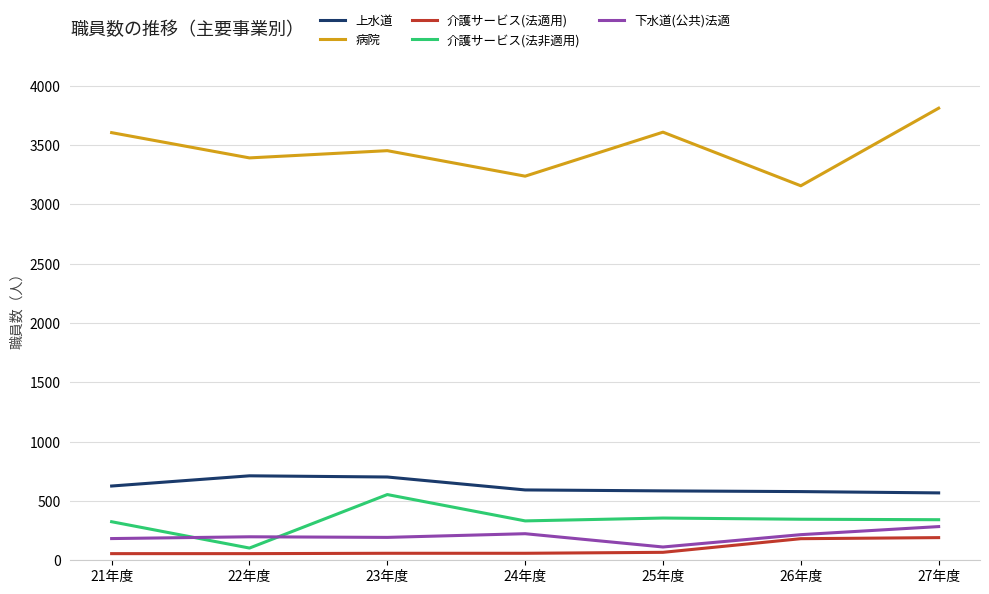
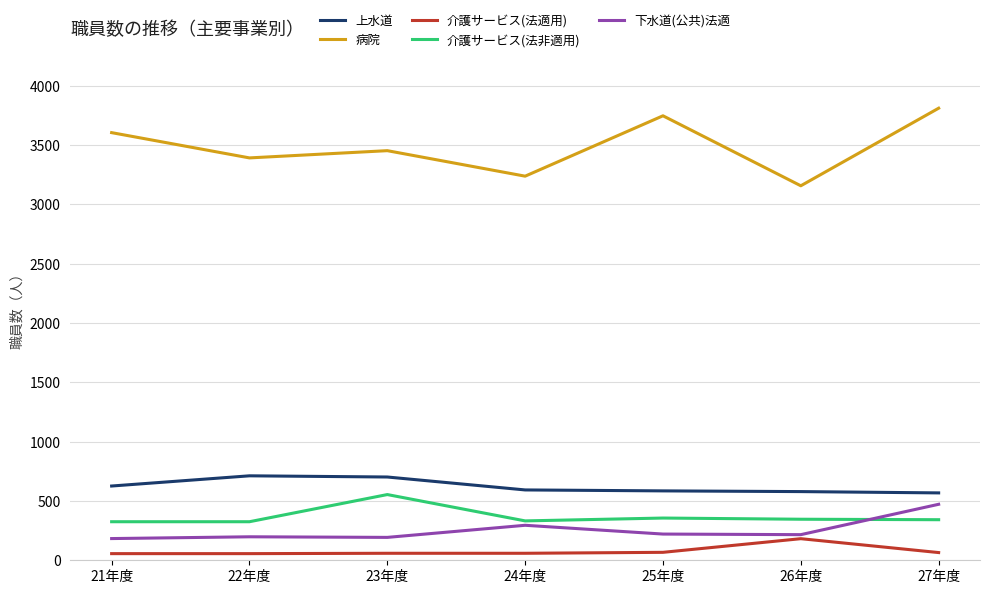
介護サービス(法非適用), 22年度: 100 -> 330
下水道(公共)法適, 24年度: 220 -> 300
病院, 25年度: 3610 -> 3750
下水道(公共)法適, 25年度: 110 -> 220
介護サービス(法適用), 27年度: 190 -> 70
下水道(公共)法適, 27年度: 280 -> 470
